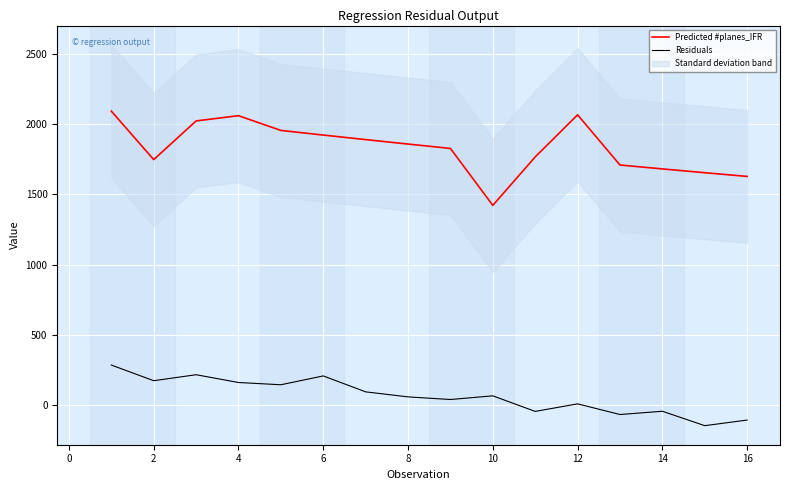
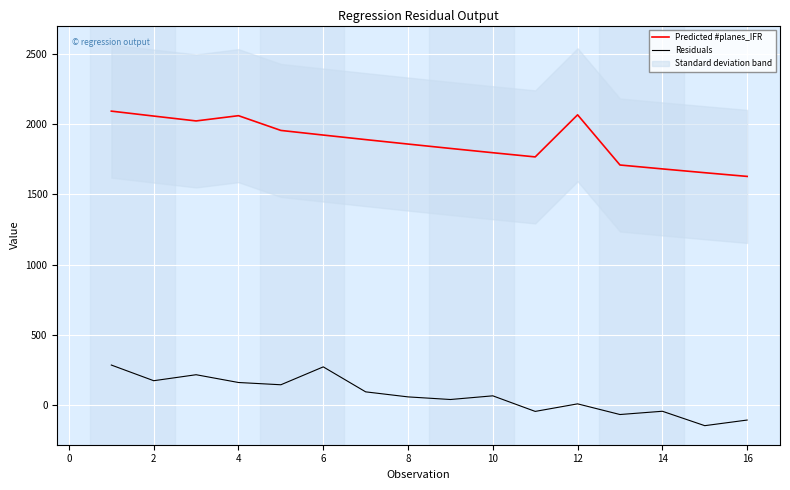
Predicted #planes_IFR, 2: 1750 -> 2060
Residuals, 6: 210 -> 270
Predicted #planes_IFR, 10: 1420 -> 1800
